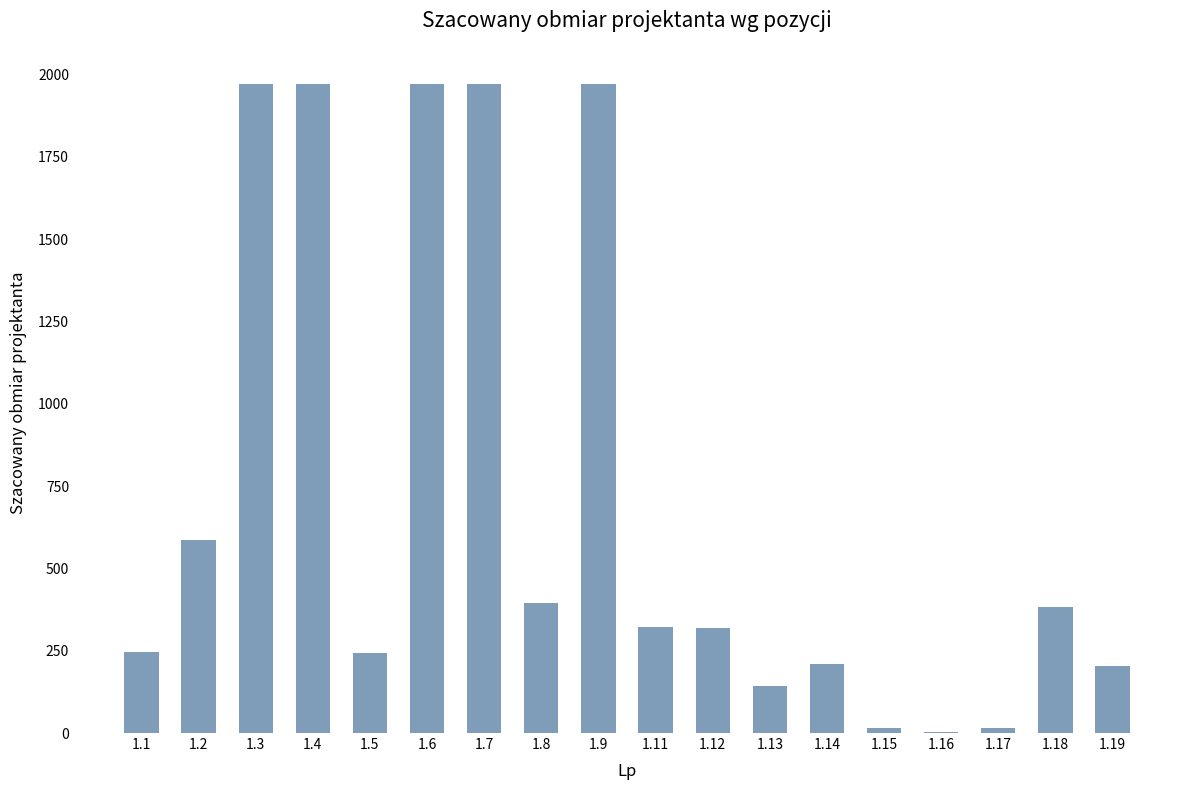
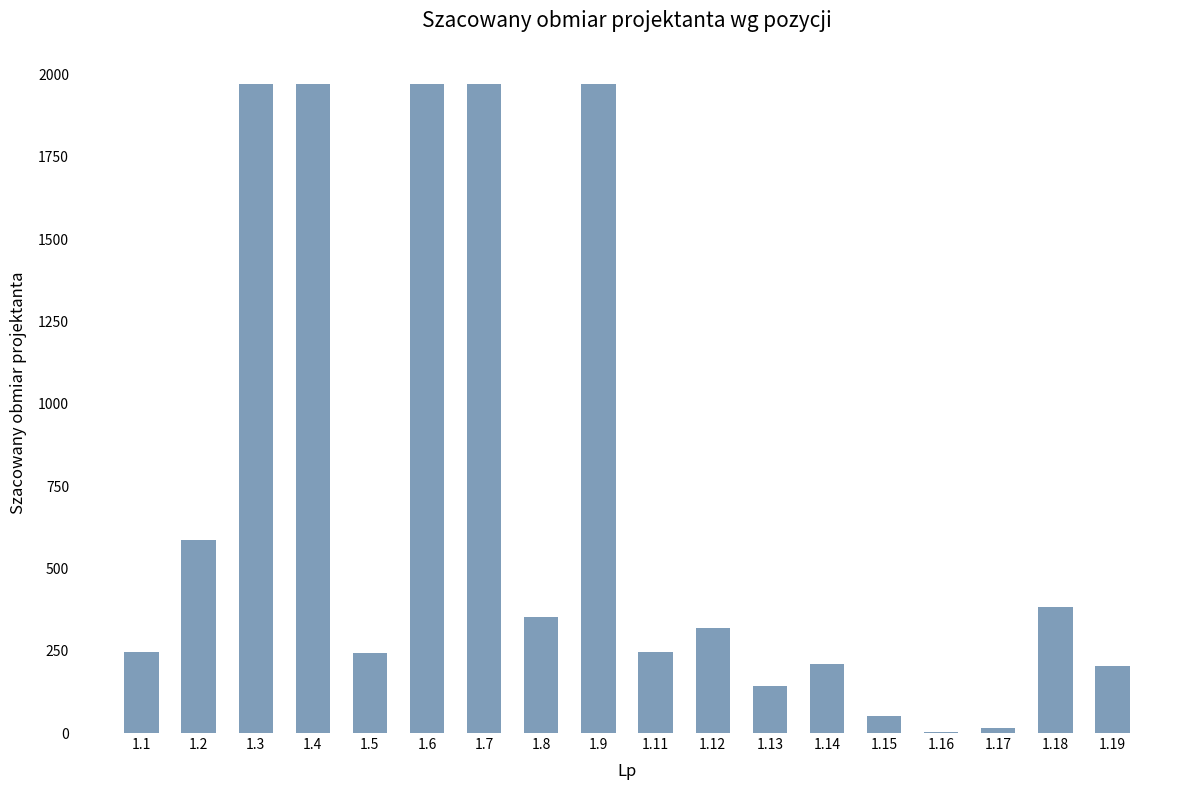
1.8: 400 -> 350
1.11: 320 -> 250
1.15: 20 -> 50
